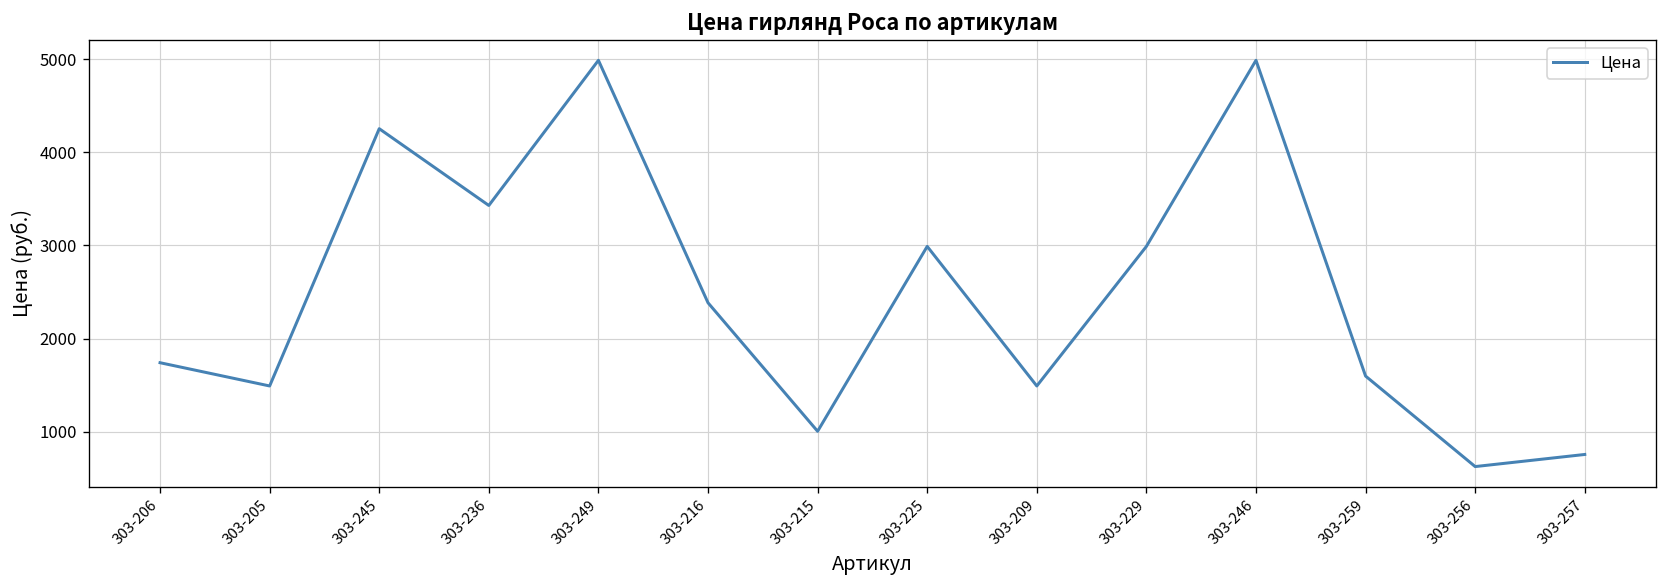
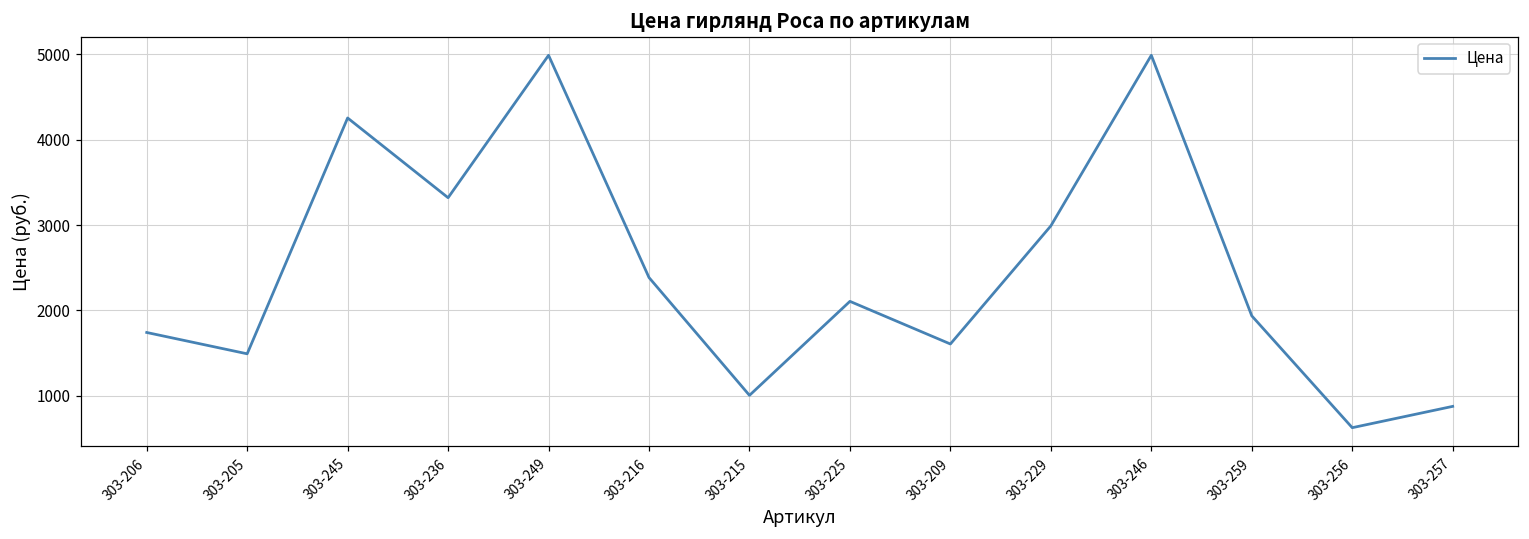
303-236: 3400 -> 3300
303-225: 3000 -> 2100
303-209: 1500 -> 1600
303-259: 1600 -> 1900
303-257: 800 -> 900
